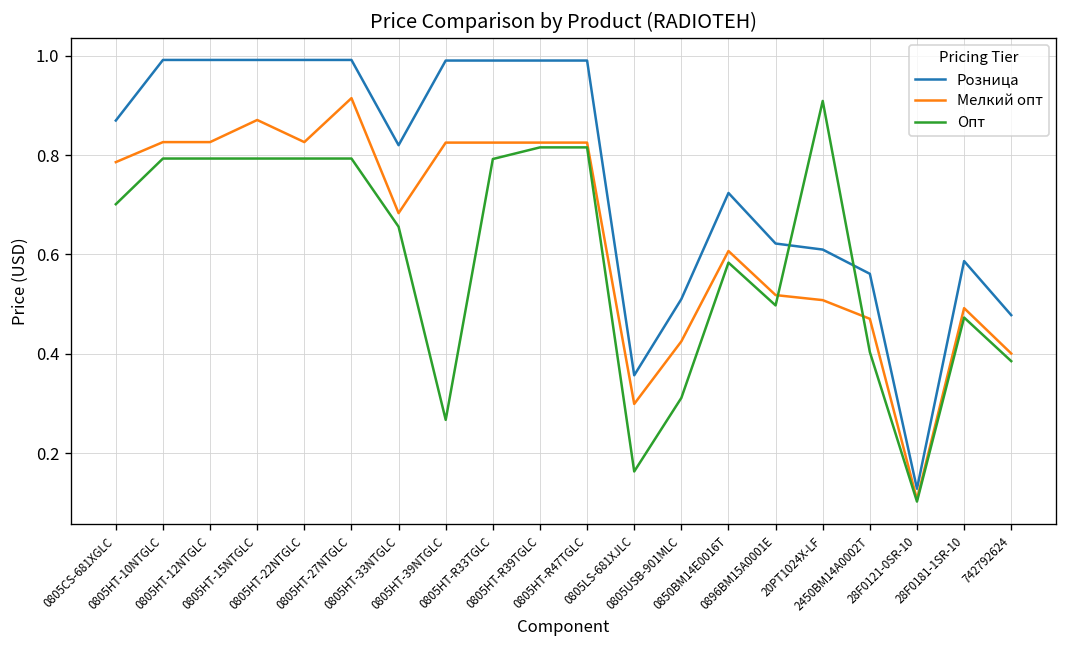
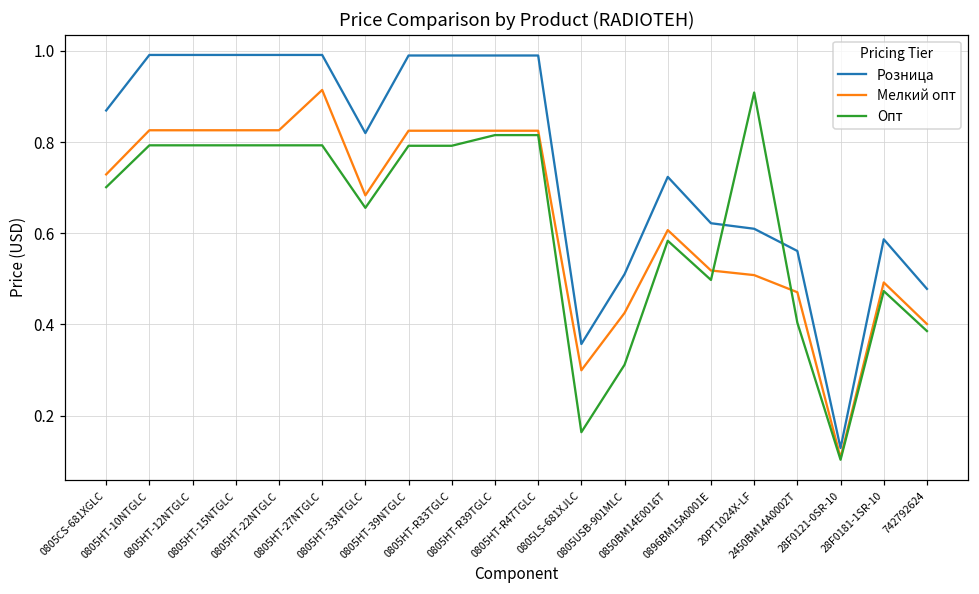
Мелкий опт, 0805CS-681XGLC: 0.79 -> 0.73
Мелкий опт, 0805HT-15NTGLC: 0.87 -> 0.83
Опт, 0805HT-39NTGLC: 0.27 -> 0.79
